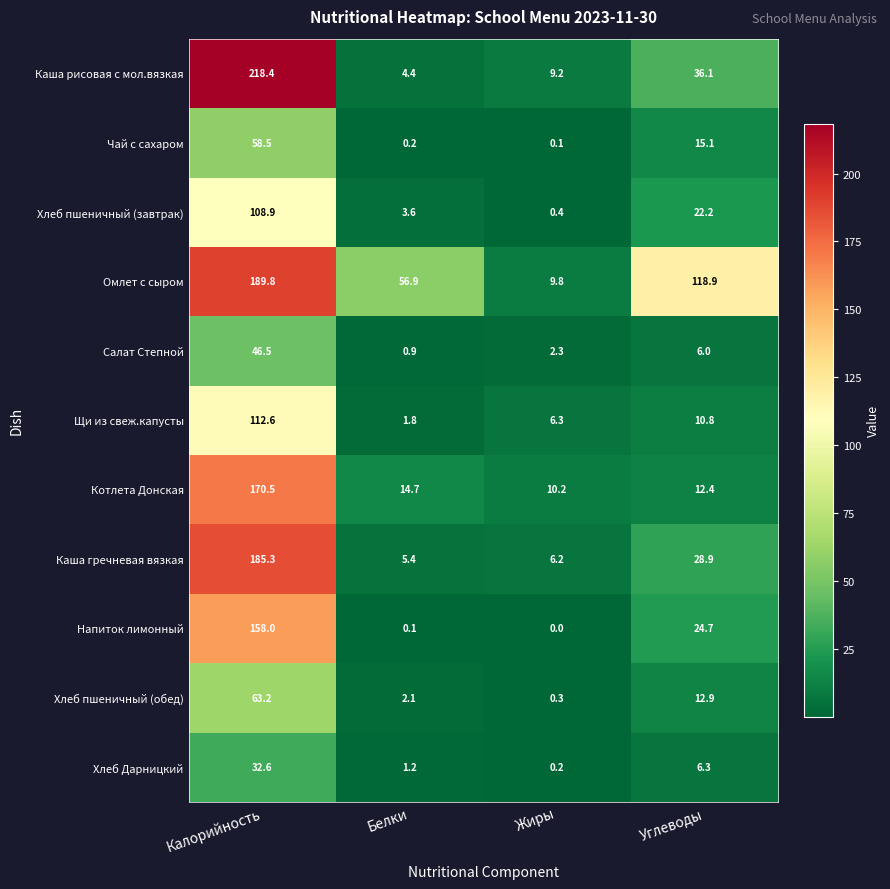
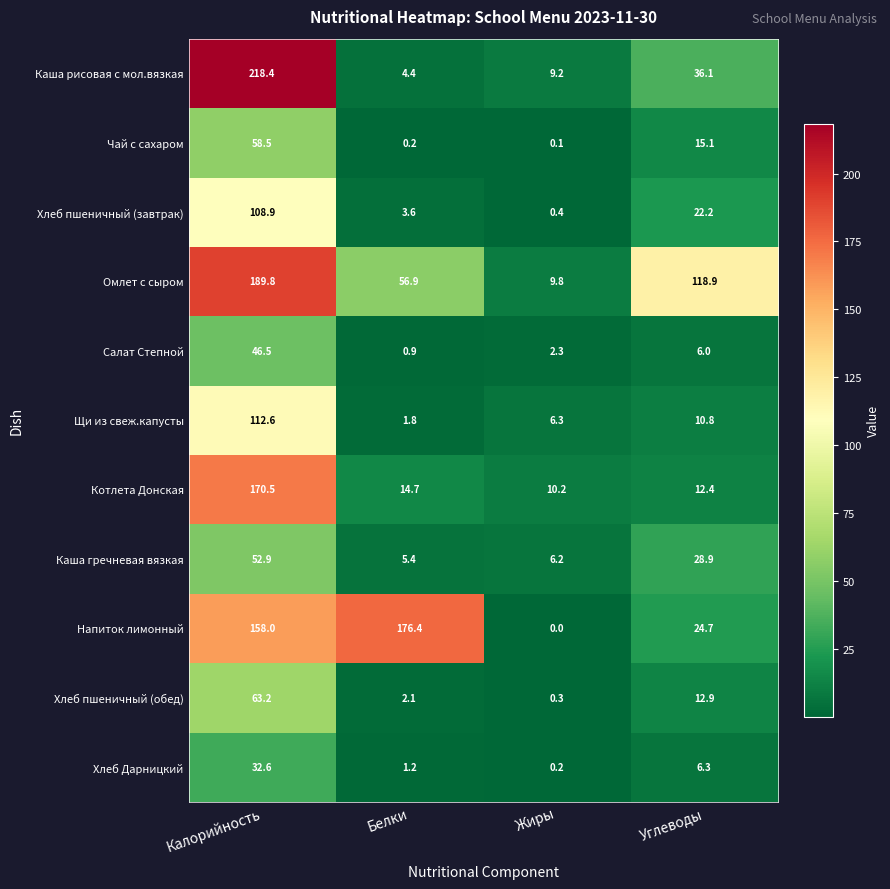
Каша гречневая вязкая, Калорийность: 185.3 -> 52.9
Напиток лимонный, Белки: 0.1 -> 176.4
